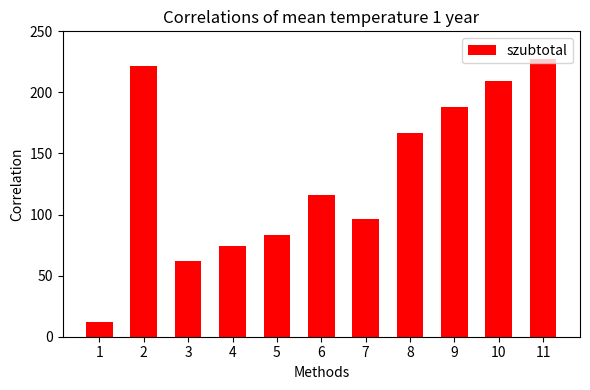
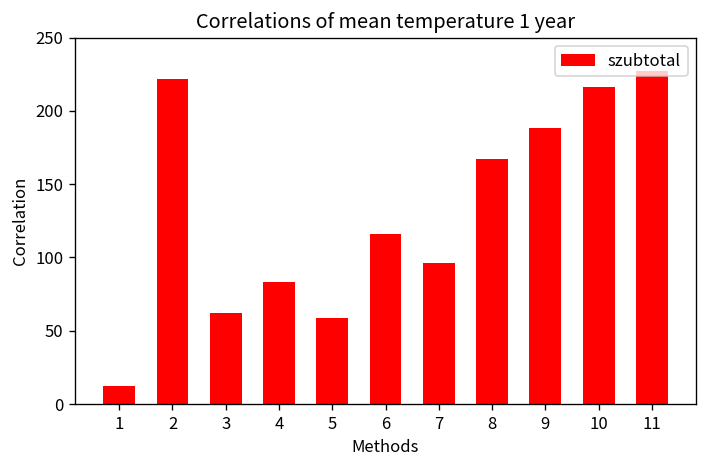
4: 74 -> 83
5: 83 -> 59
10: 209 -> 216
